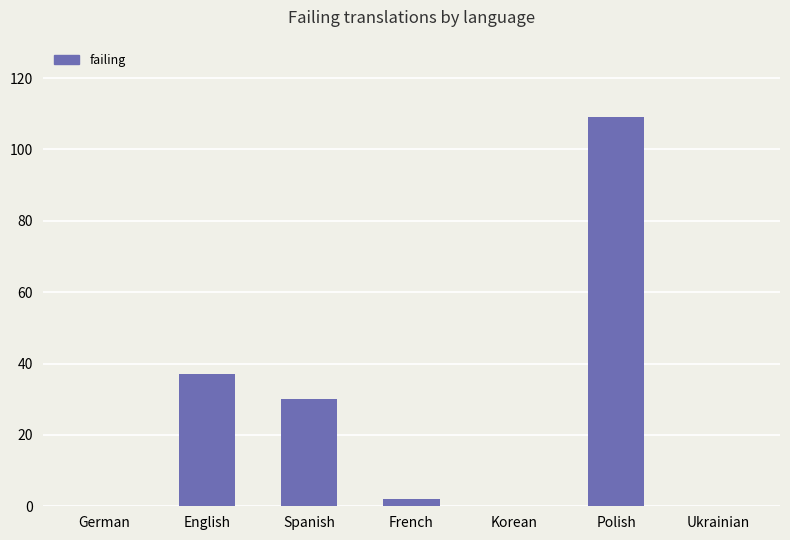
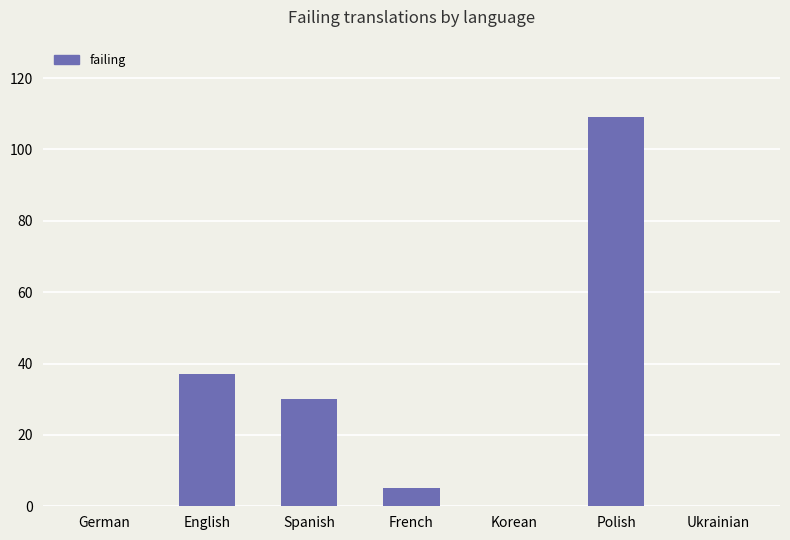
French: 2 -> 5
